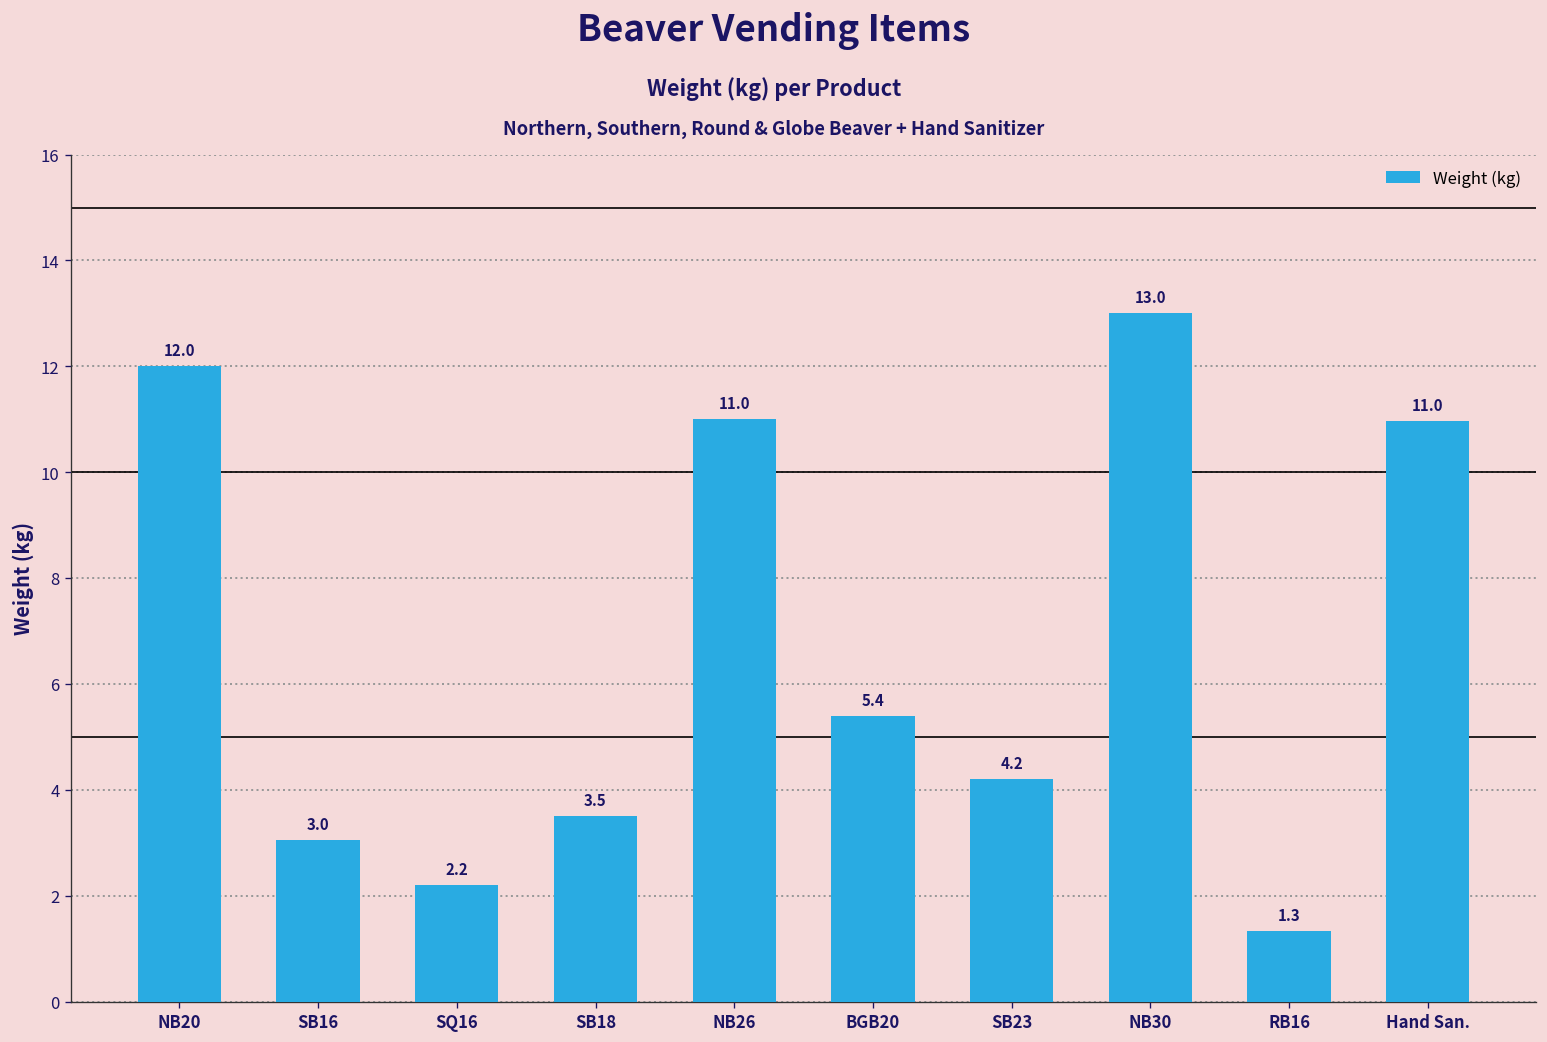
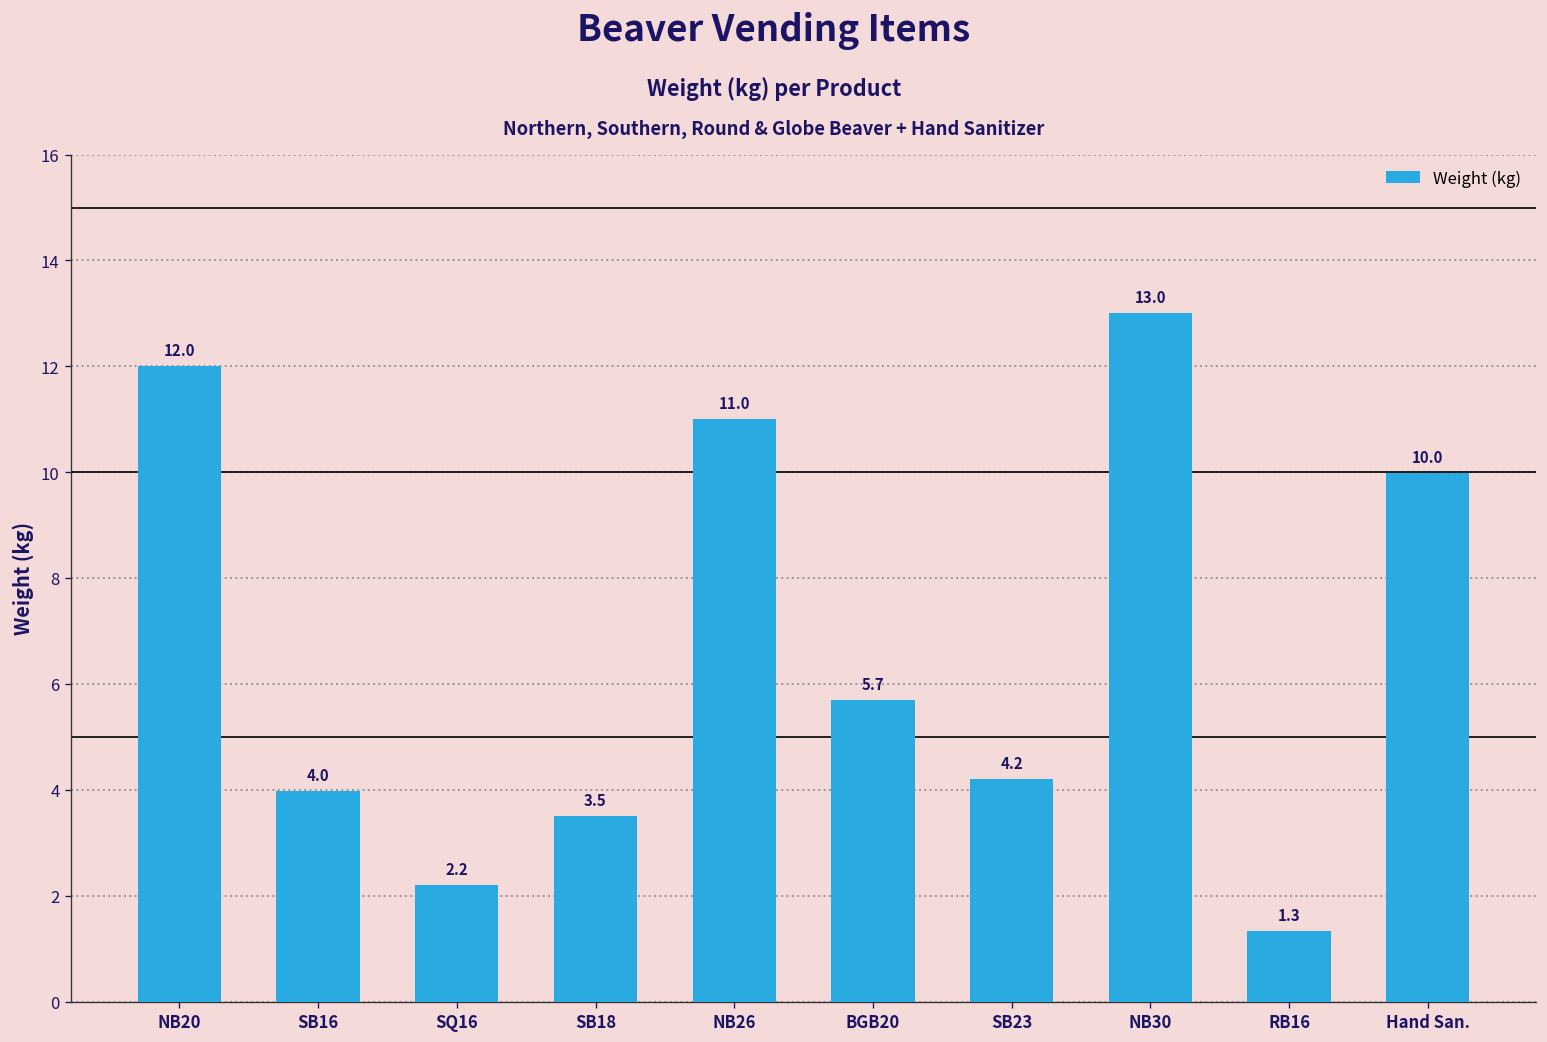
SB16: 3.0 -> 4.0
BGB20: 5.4 -> 5.7
Hand San.: 11.0 -> 10.0
